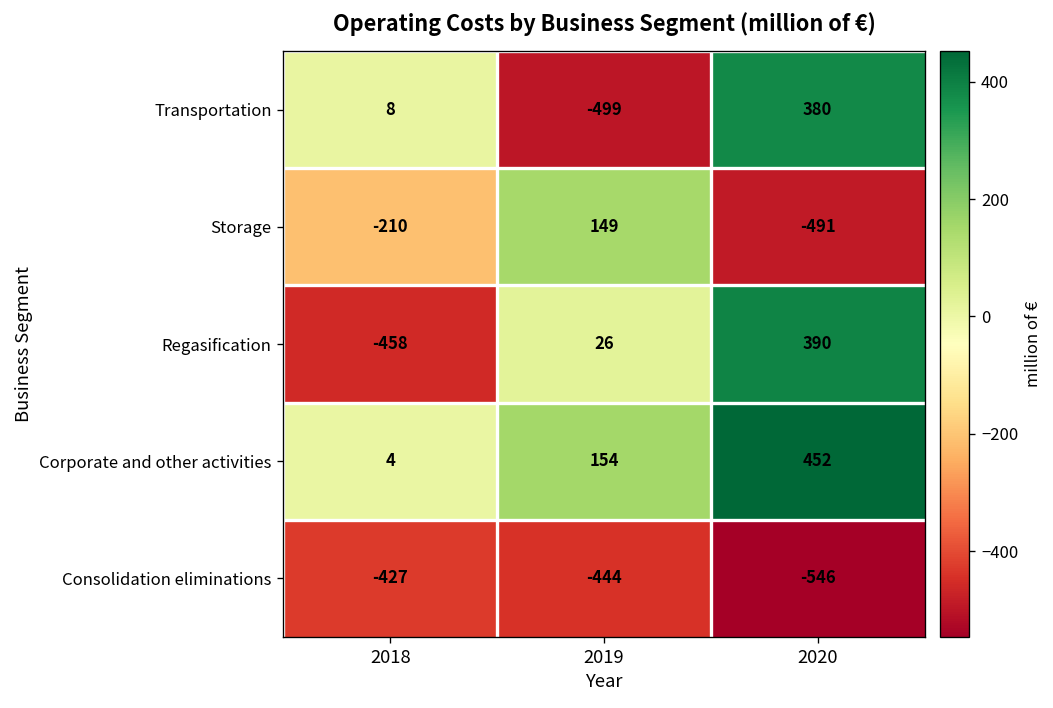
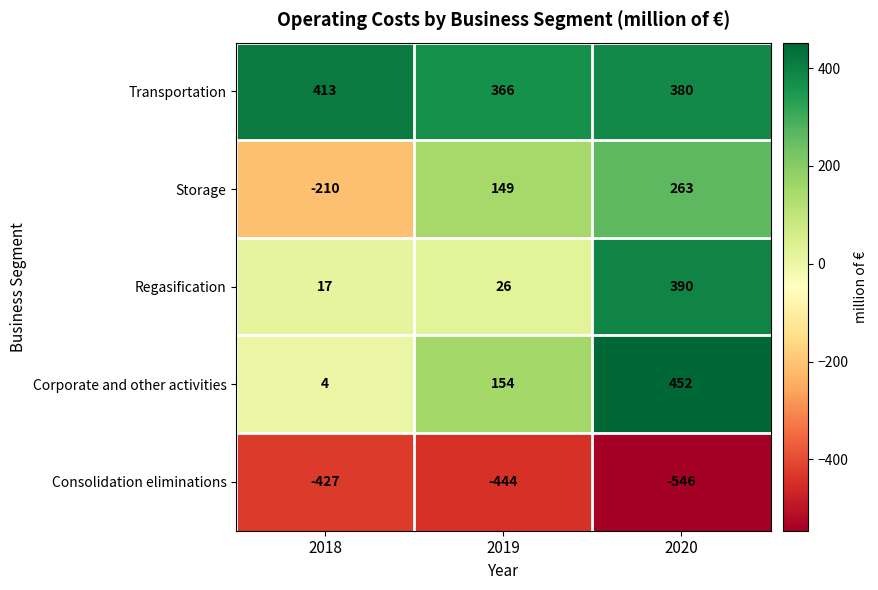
Transportation, 2018: 8 -> 413
Transportation, 2019: -499 -> 366
Storage, 2020: -491 -> 263
Regasification, 2018: -458 -> 17
